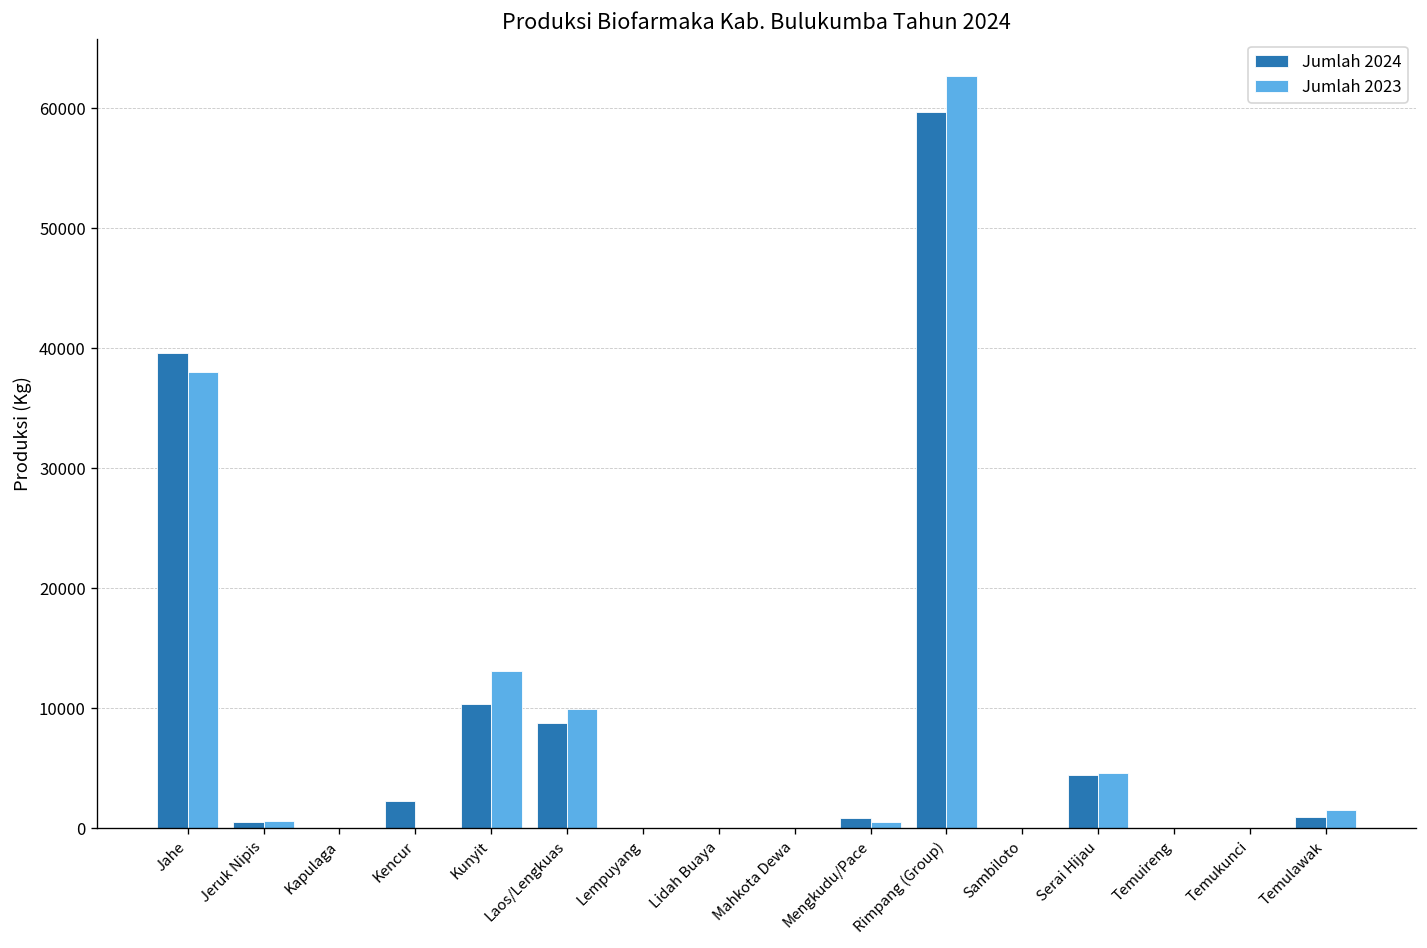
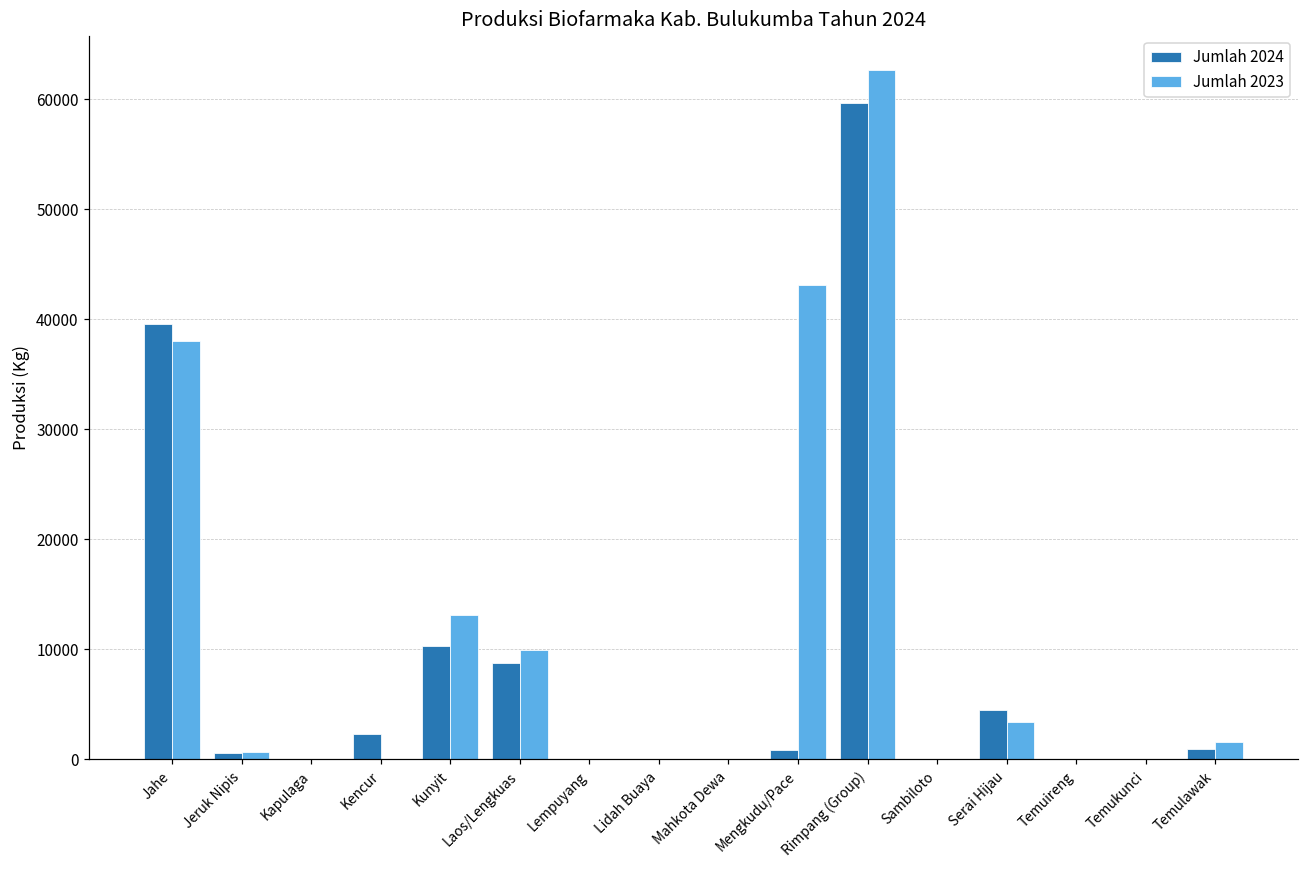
Jumlah 2023, Mengkudu/Pace: 500 -> 43100
Jumlah 2023, Serai Hijau: 4600 -> 3400
